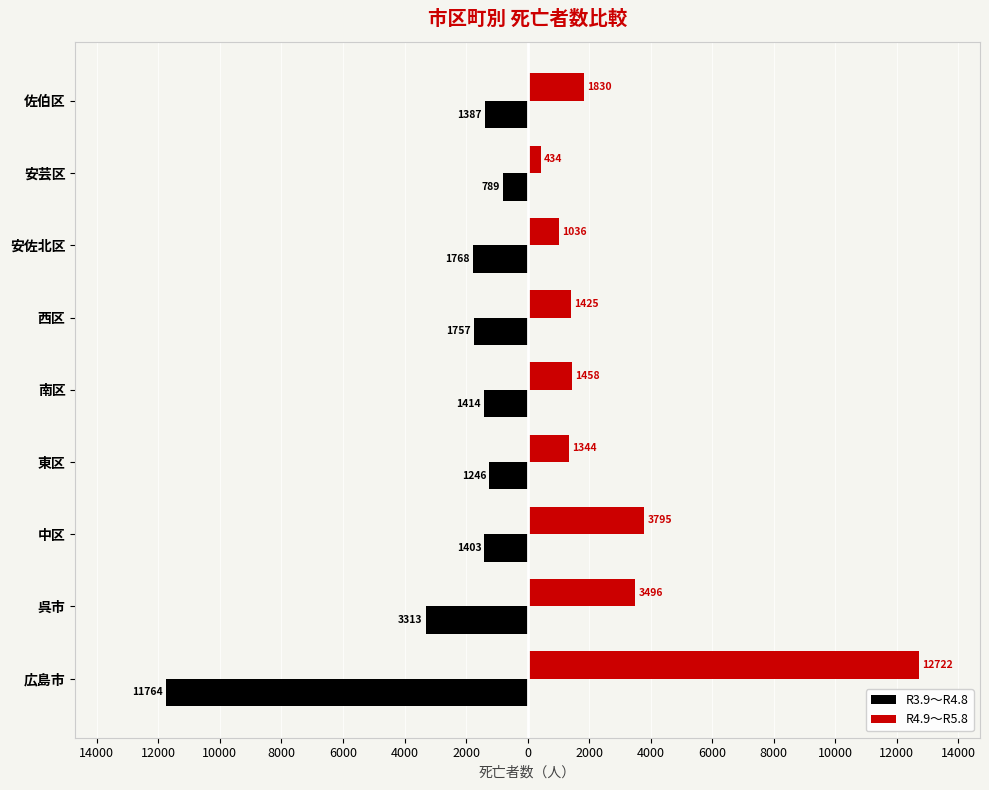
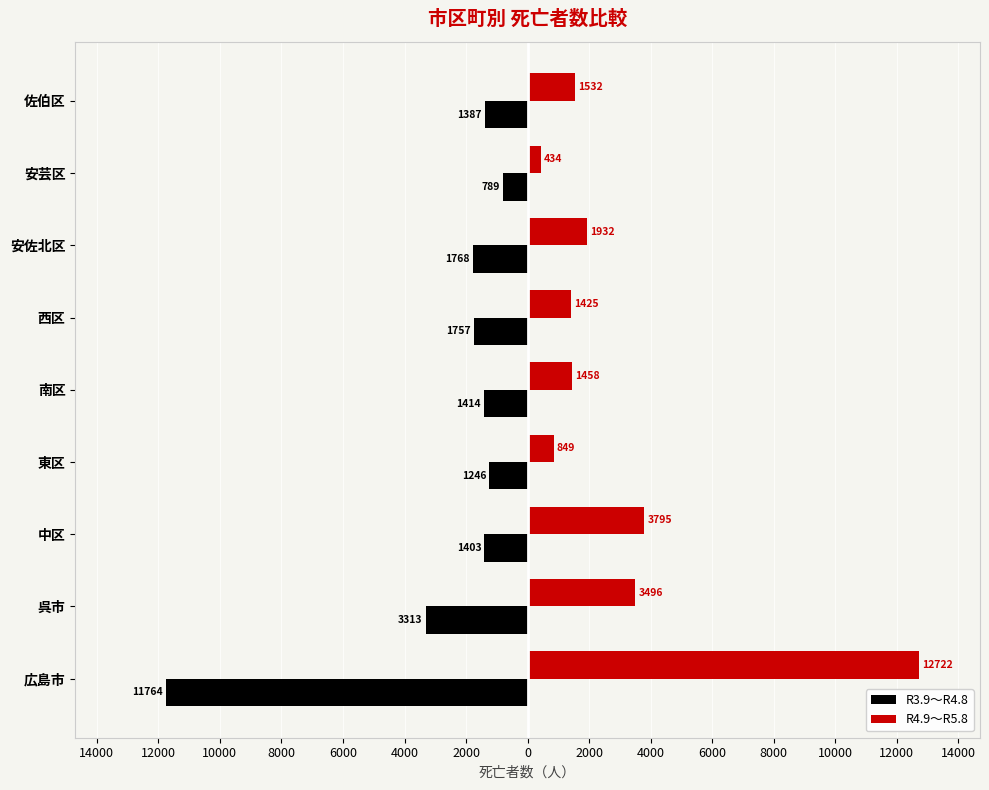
R4.9～R5.8, 佐伯区: 1830 -> 1532
R4.9～R5.8, 安佐北区: 1036 -> 1932
R4.9～R5.8, 東区: 1344 -> 849
